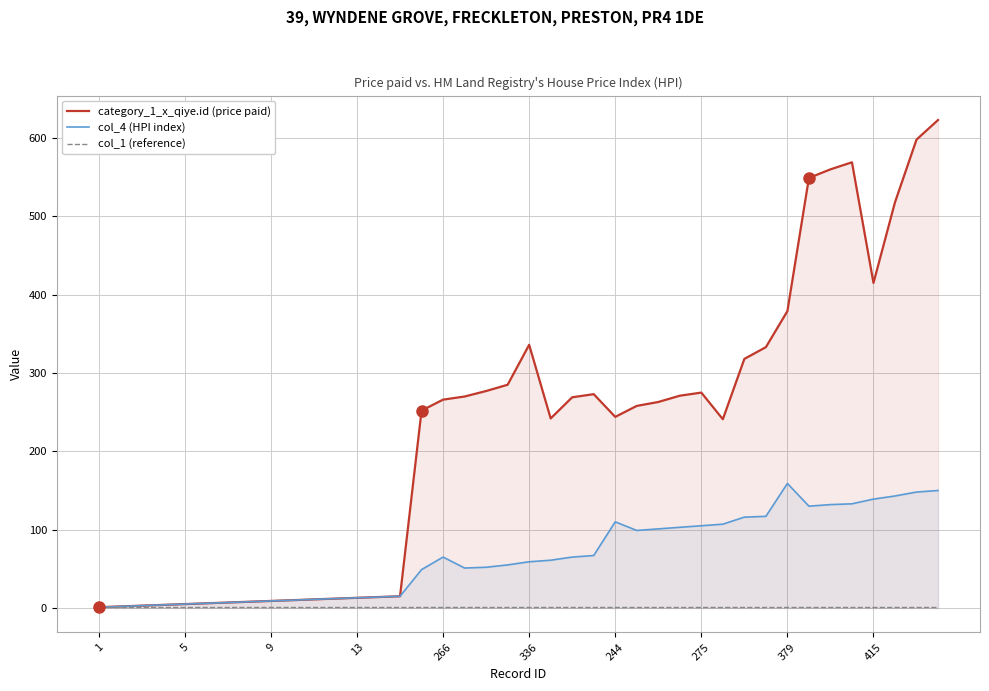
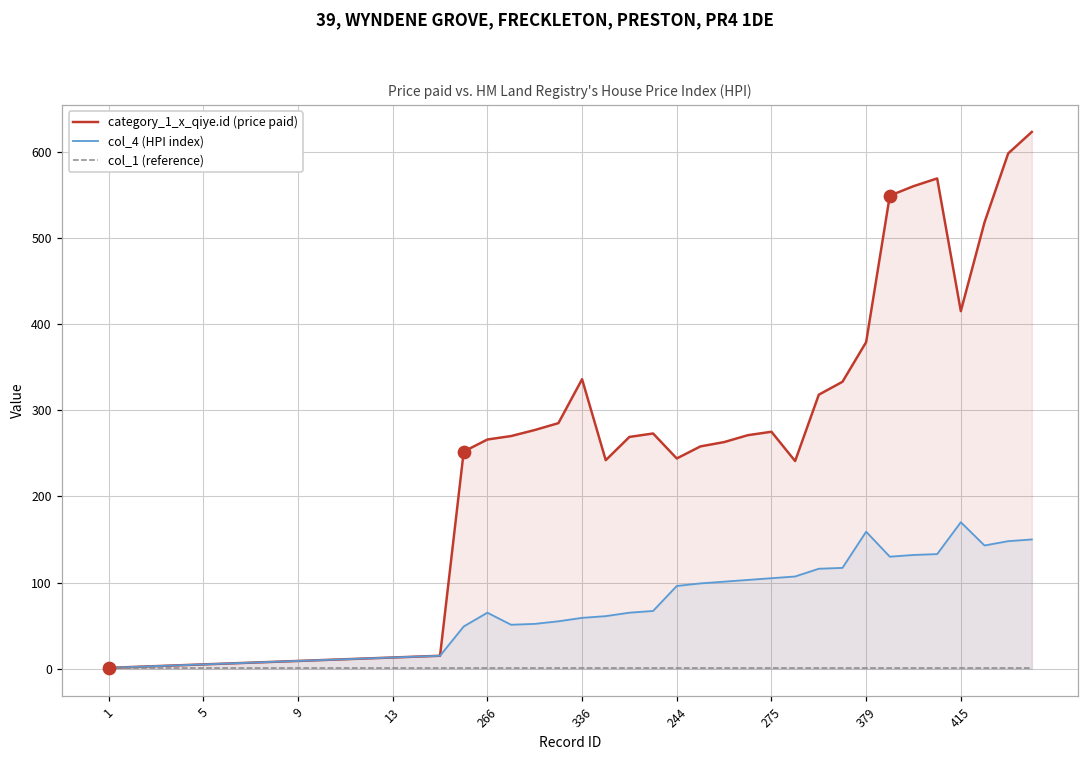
col_4 (HPI index), 244: 110 -> 100
col_4 (HPI index), 415: 140 -> 170
